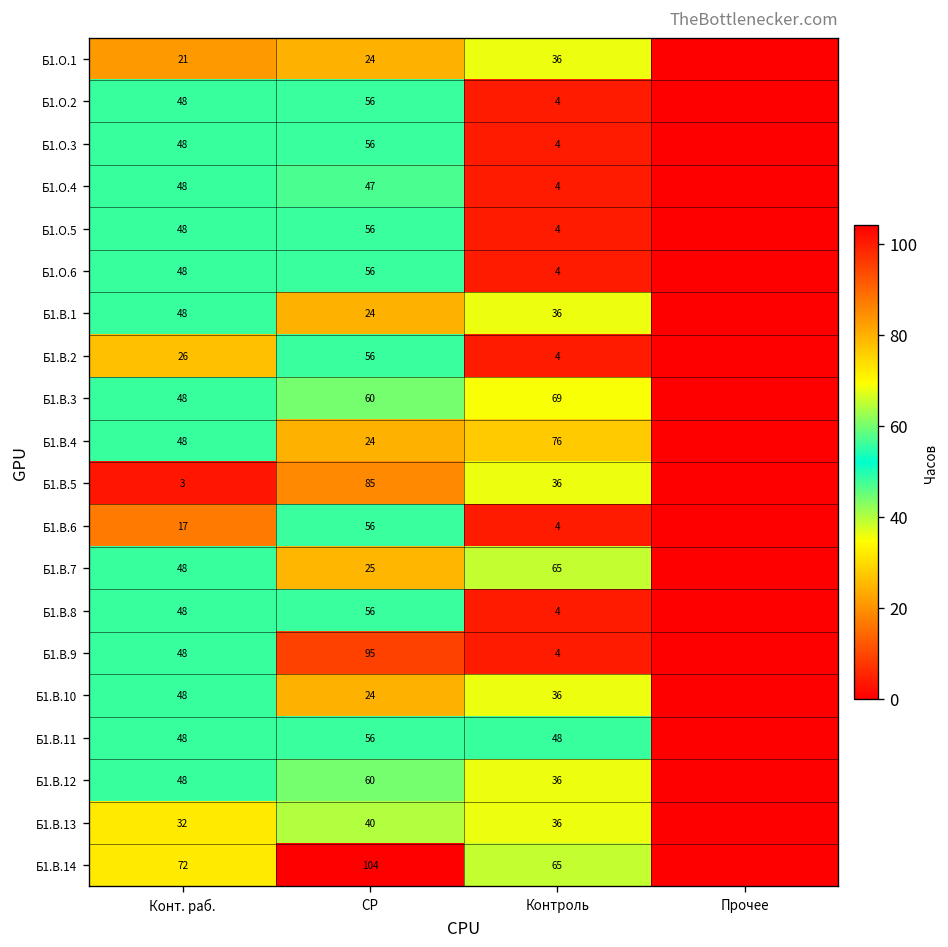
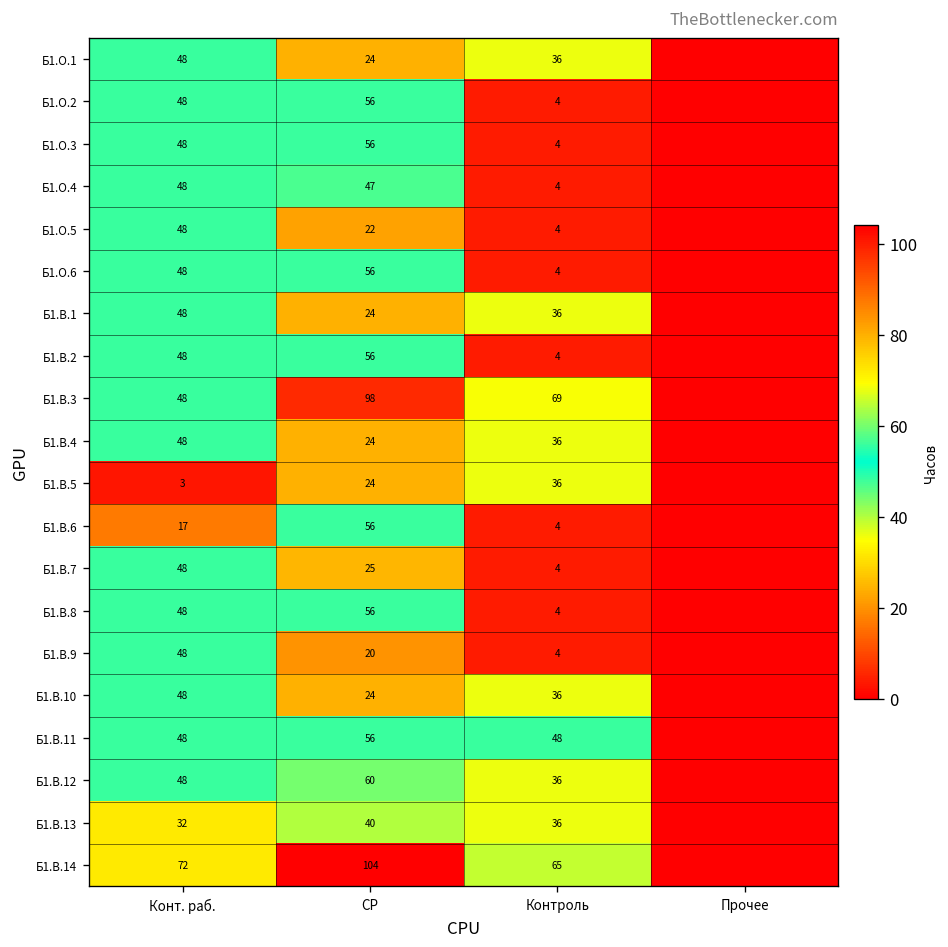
Б1.О.1, Конт. раб.: 21 -> 48
Б1.О.5, СР: 56 -> 22
Б1.В.2, Конт. раб.: 26 -> 48
Б1.В.3, СР: 60 -> 98
Б1.В.4, Контроль: 76 -> 36
Б1.В.5, СР: 85 -> 24
Б1.В.7, Контроль: 65 -> 4
Б1.В.9, СР: 95 -> 20
